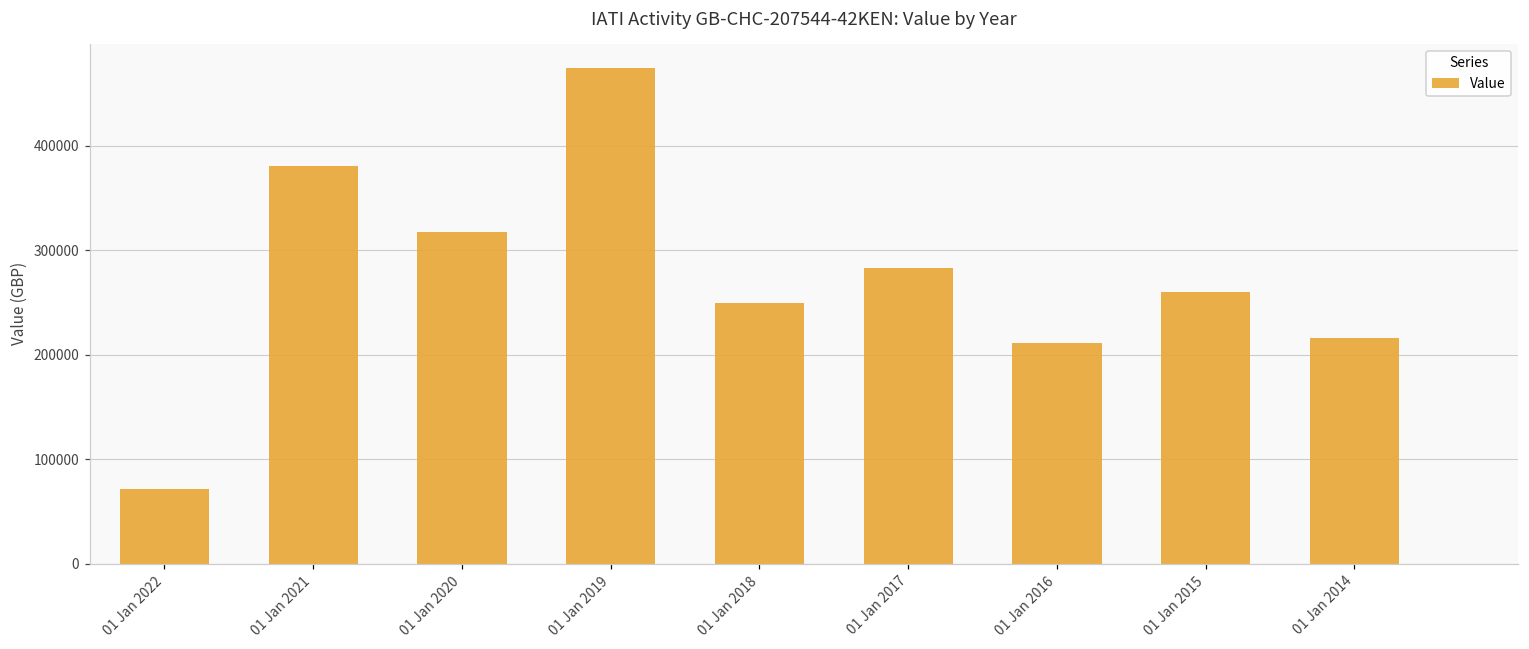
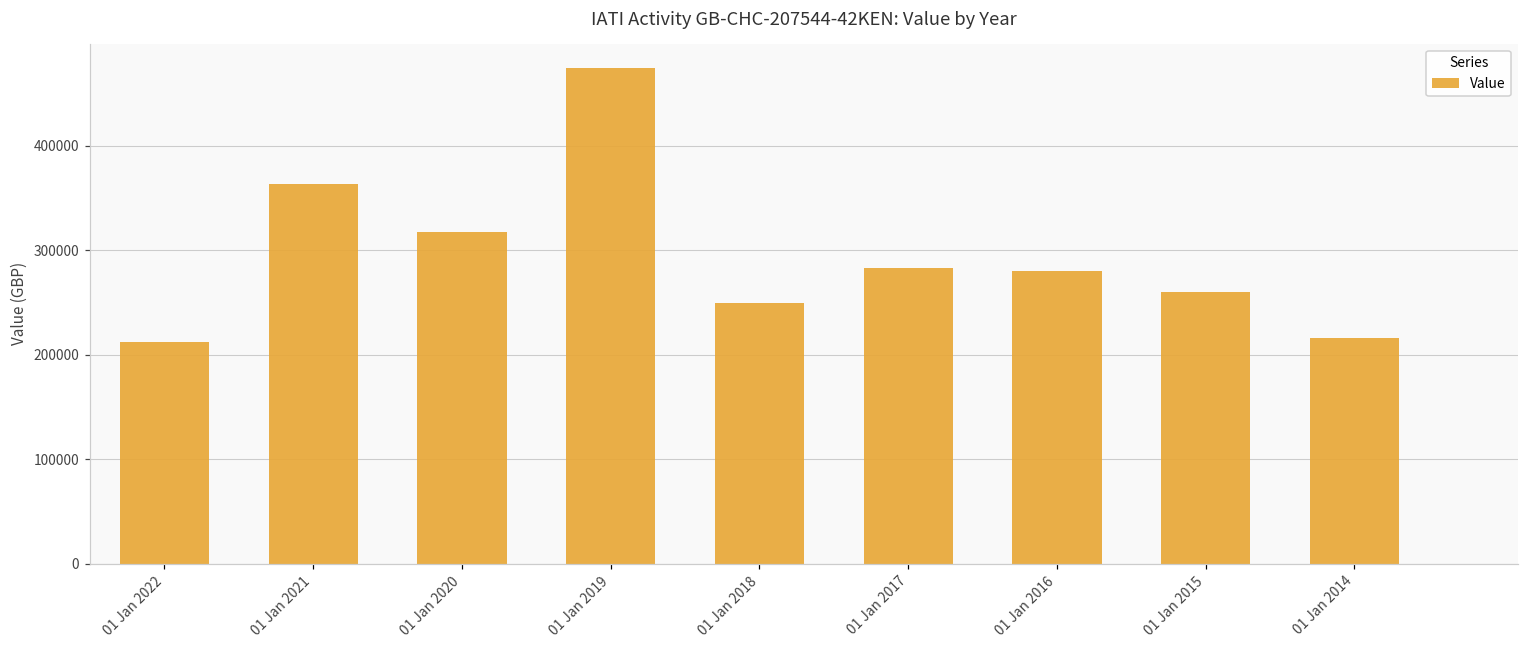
01 Jan 2022: 70000 -> 210000
01 Jan 2021: 380000 -> 360000
01 Jan 2016: 210000 -> 280000
